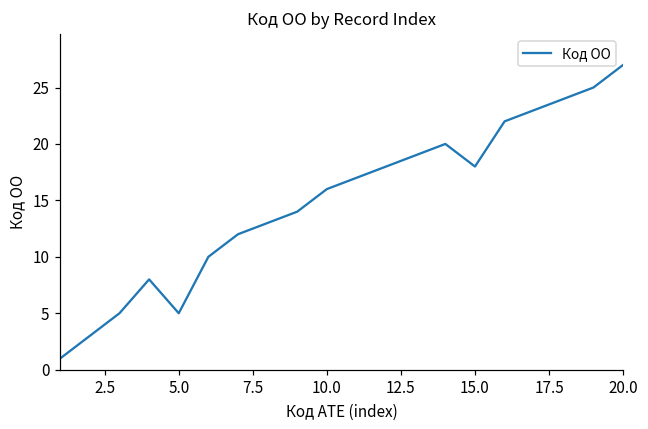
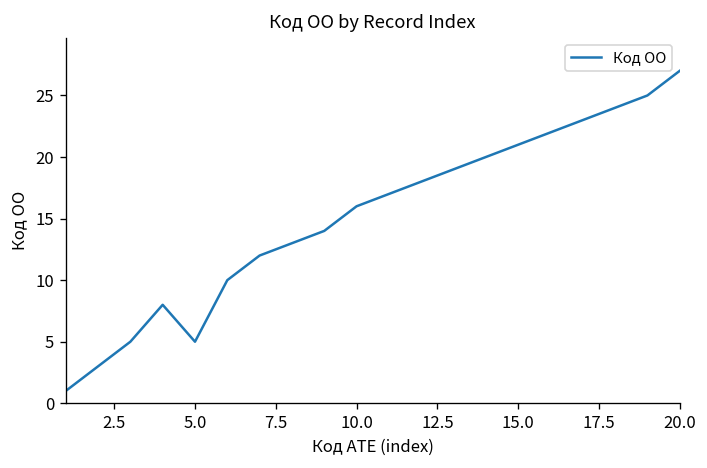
15.0: 18 -> 21
